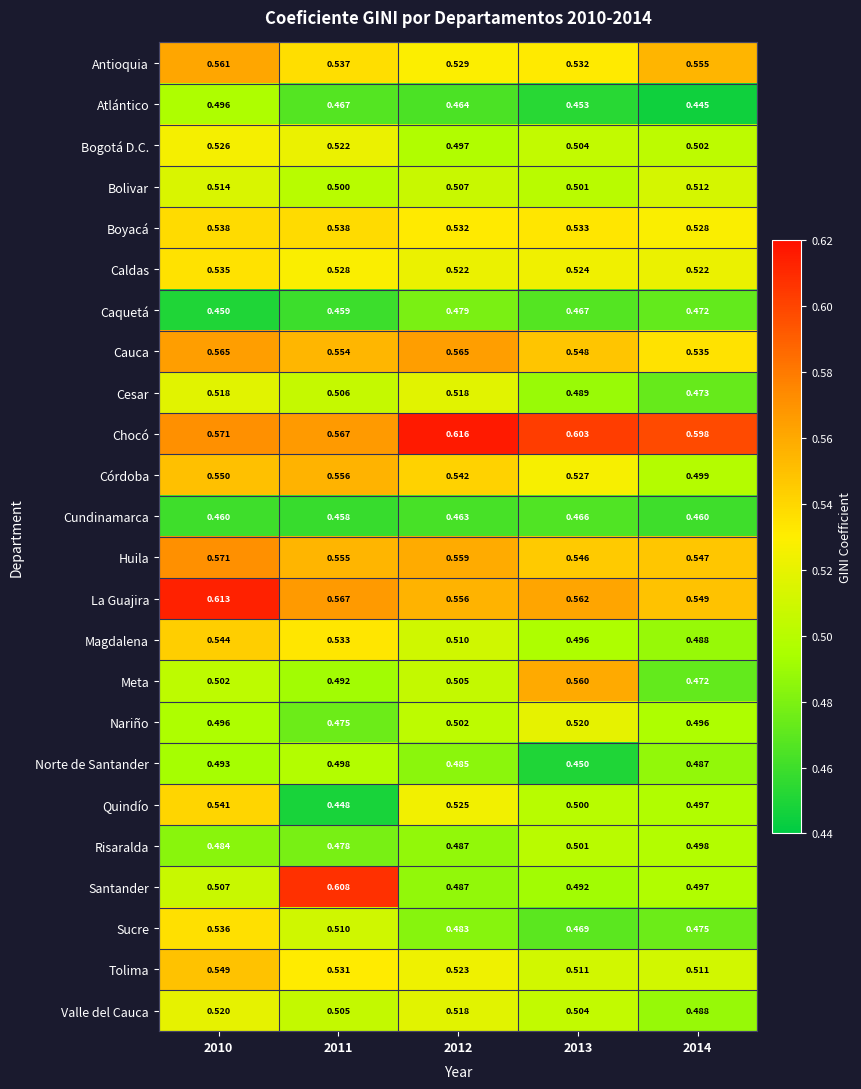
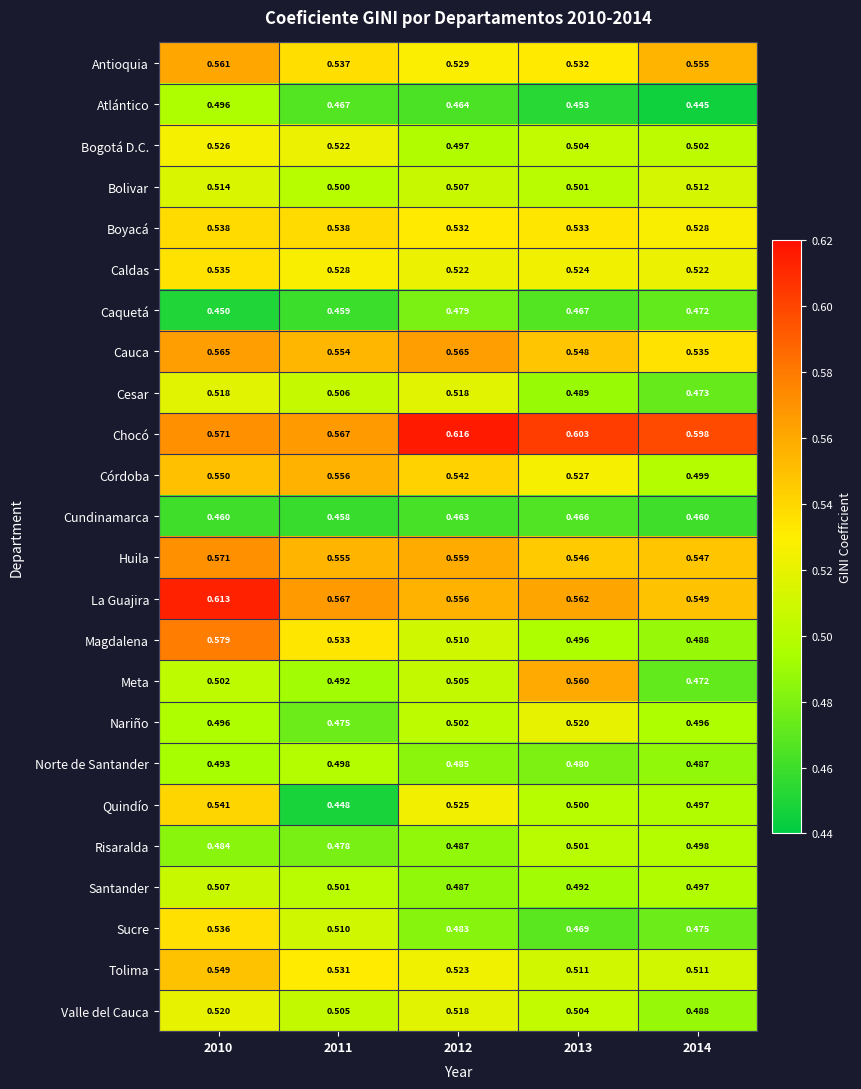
Magdalena, 2010: 0.544 -> 0.579
Norte de Santander, 2013: 0.450 -> 0.480
Santander, 2011: 0.608 -> 0.501
